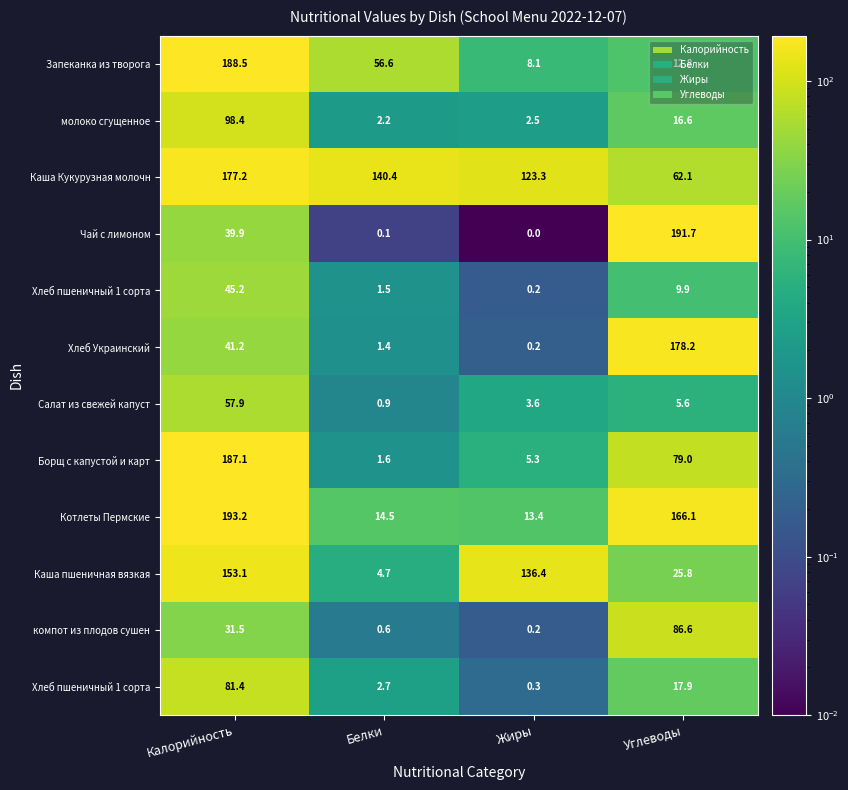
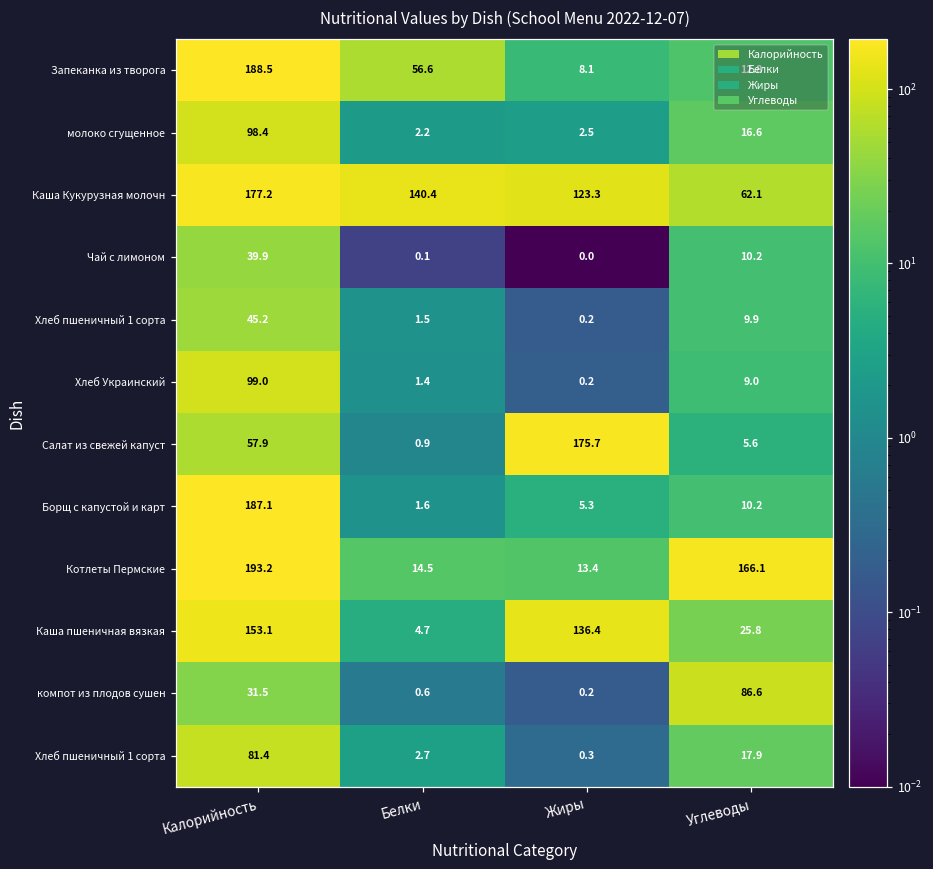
Чай с лимоном, Углеводы: 191.7 -> 10.2
Хлеб Украинский, Калорийность: 41.2 -> 99.0
Хлеб Украинский, Углеводы: 178.2 -> 9.0
Салат из свежей капуст, Жиры: 3.6 -> 175.7
Борщ с капустой и карт, Углеводы: 79.0 -> 10.2
